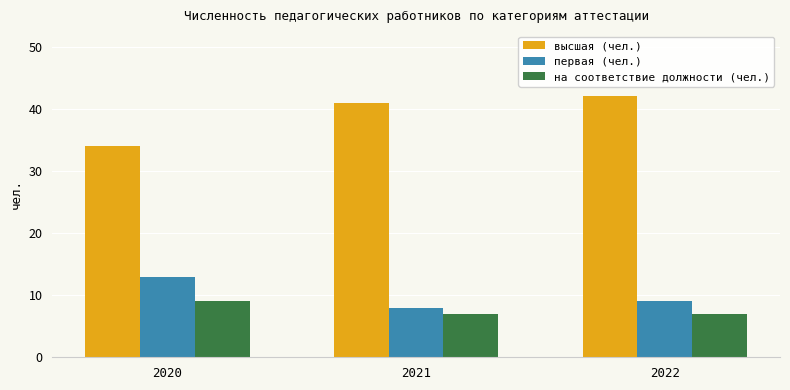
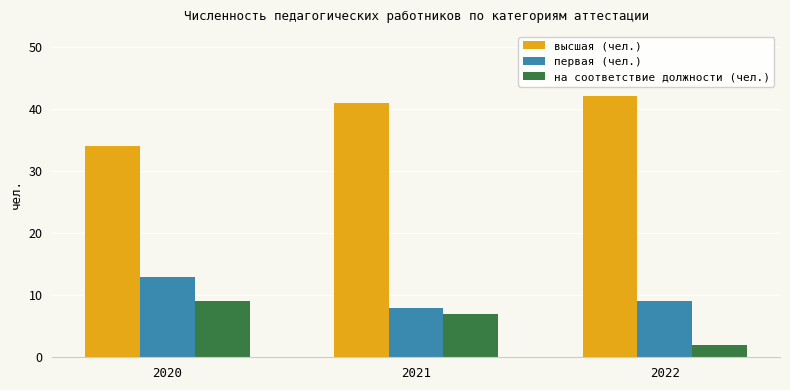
на соответствие должности (чел.), 2022: 7 -> 2
